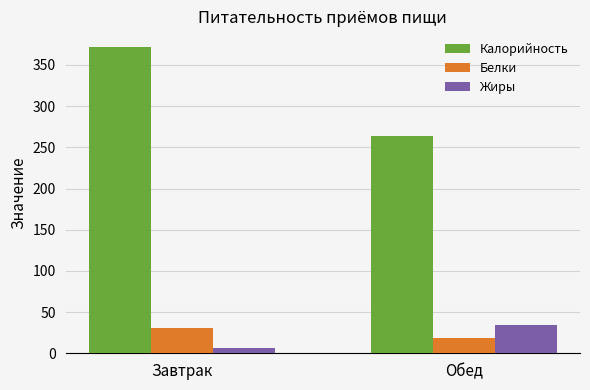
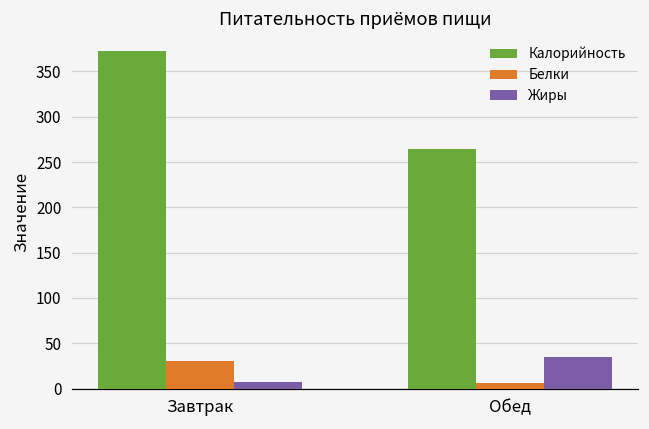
Белки, Обед: 20 -> 10
